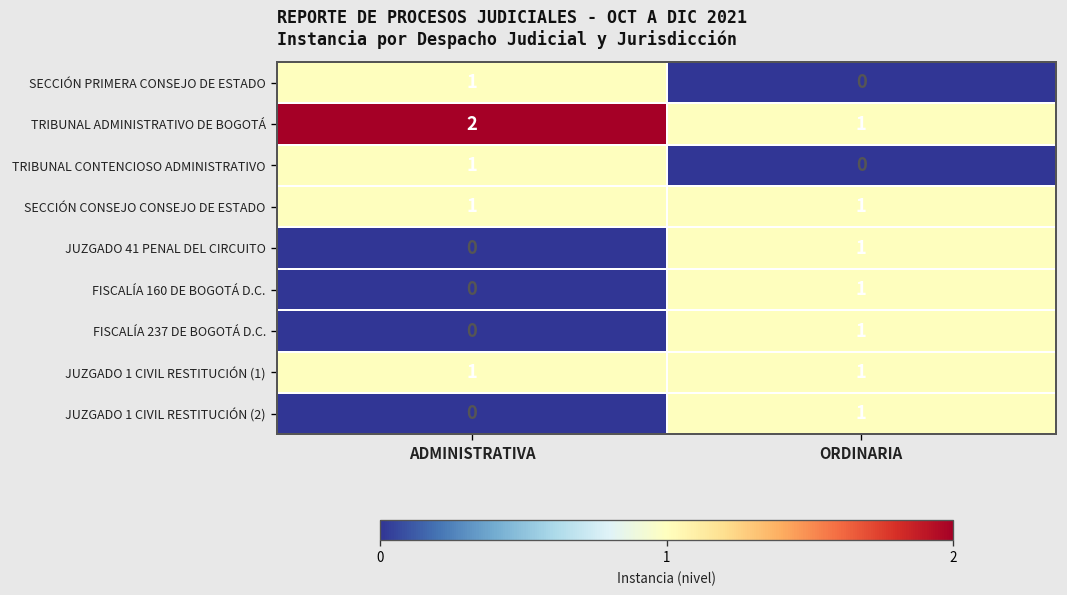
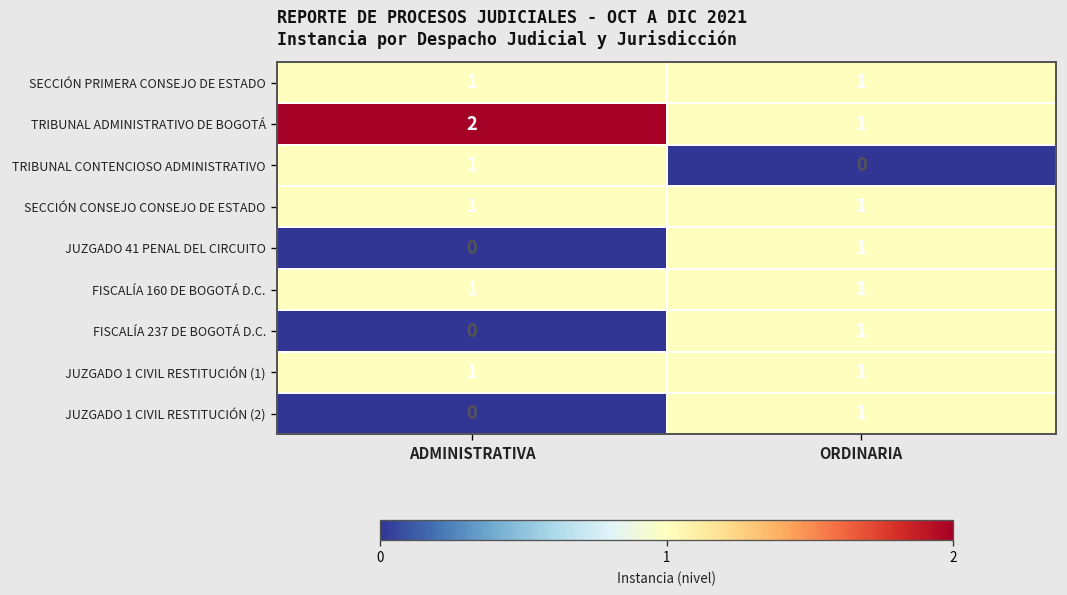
SECCIÓN PRIMERA CONSEJO DE ESTADO, ORDINARIA: 0 -> 1
FISCALÍA 160 DE BOGOTÁ D.C., ADMINISTRATIVA: 0 -> 1
